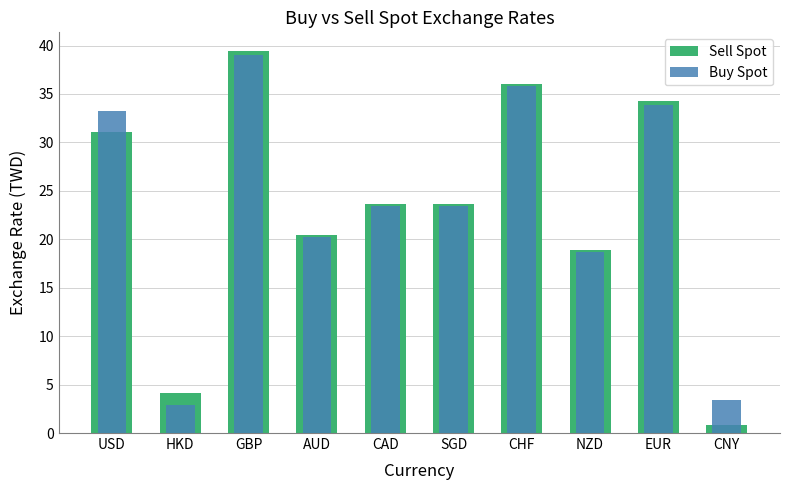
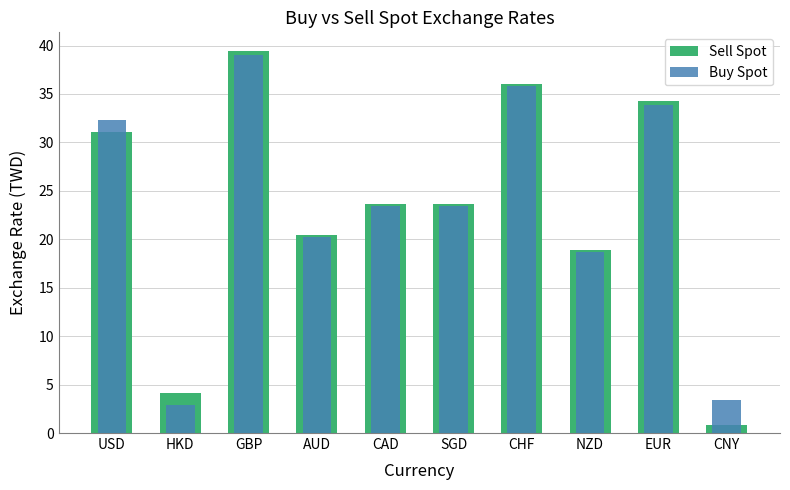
Buy Spot, USD: 33 -> 32
